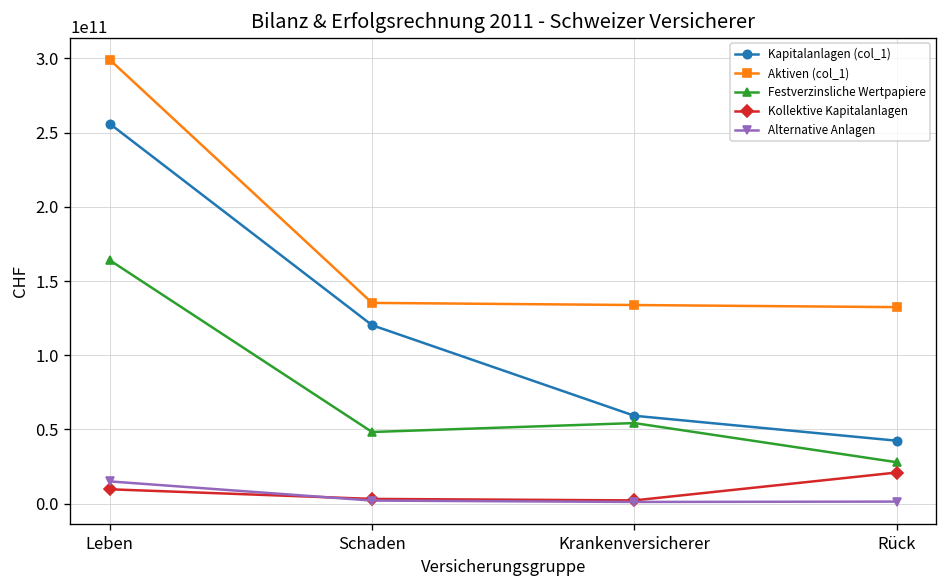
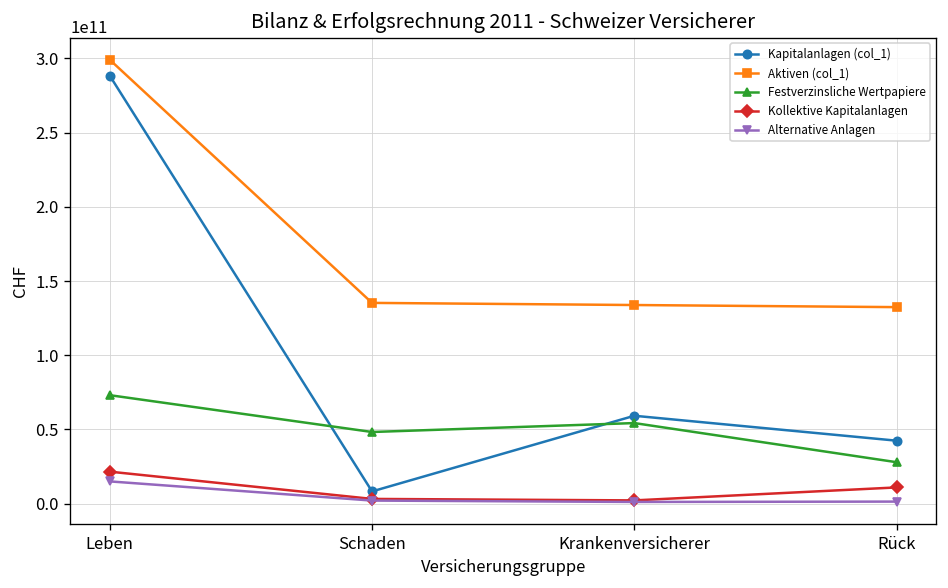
Kapitalanlagen (col_1), Leben: 256000000000 -> 288000000000
Festverzinsliche Wertpapiere, Leben: 164000000000 -> 73000000000
Kollektive Kapitalanlagen, Leben: 10000000000 -> 22000000000
Kapitalanlagen (col_1), Schaden: 120000000000 -> 8000000000
Kollektive Kapitalanlagen, Rück: 21000000000 -> 11000000000
